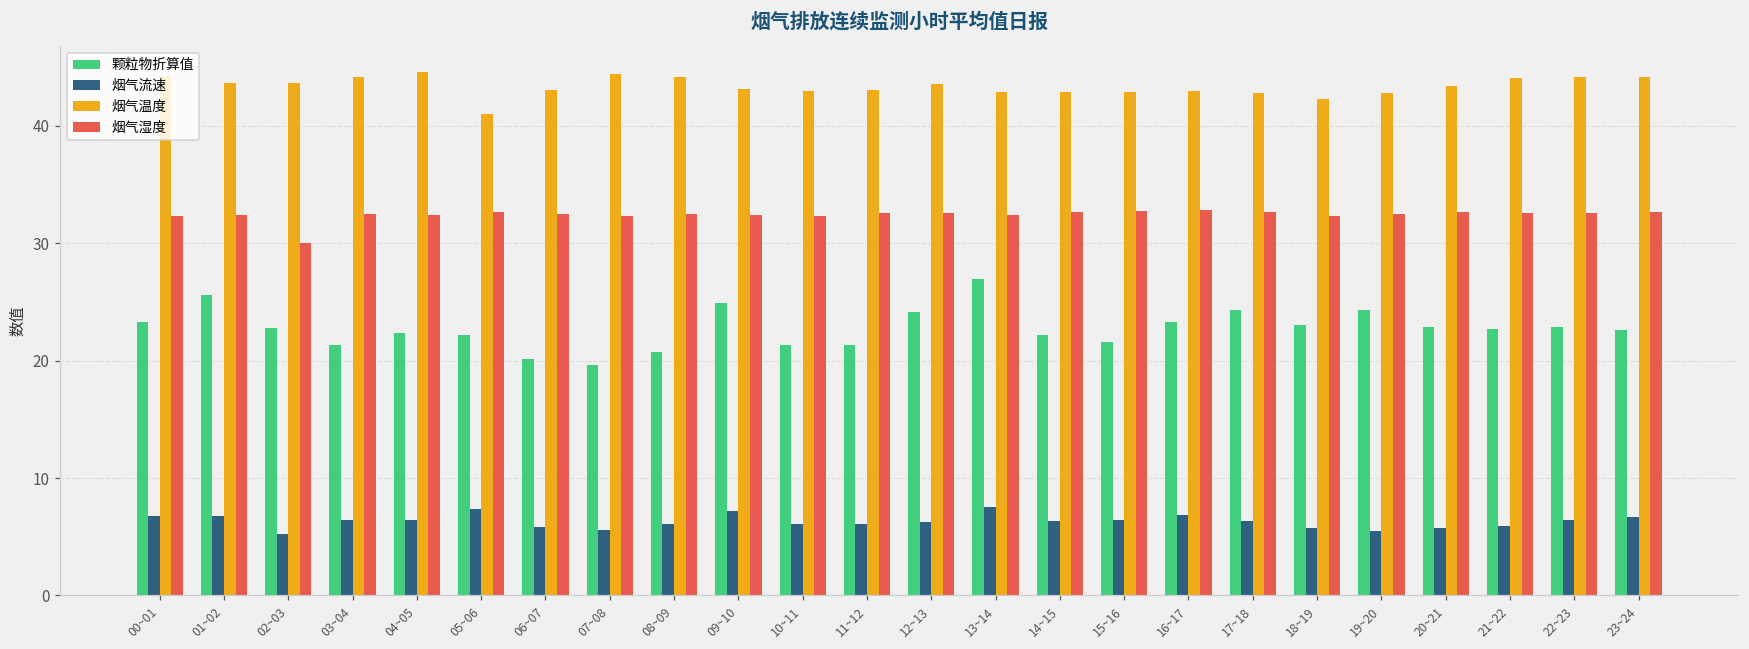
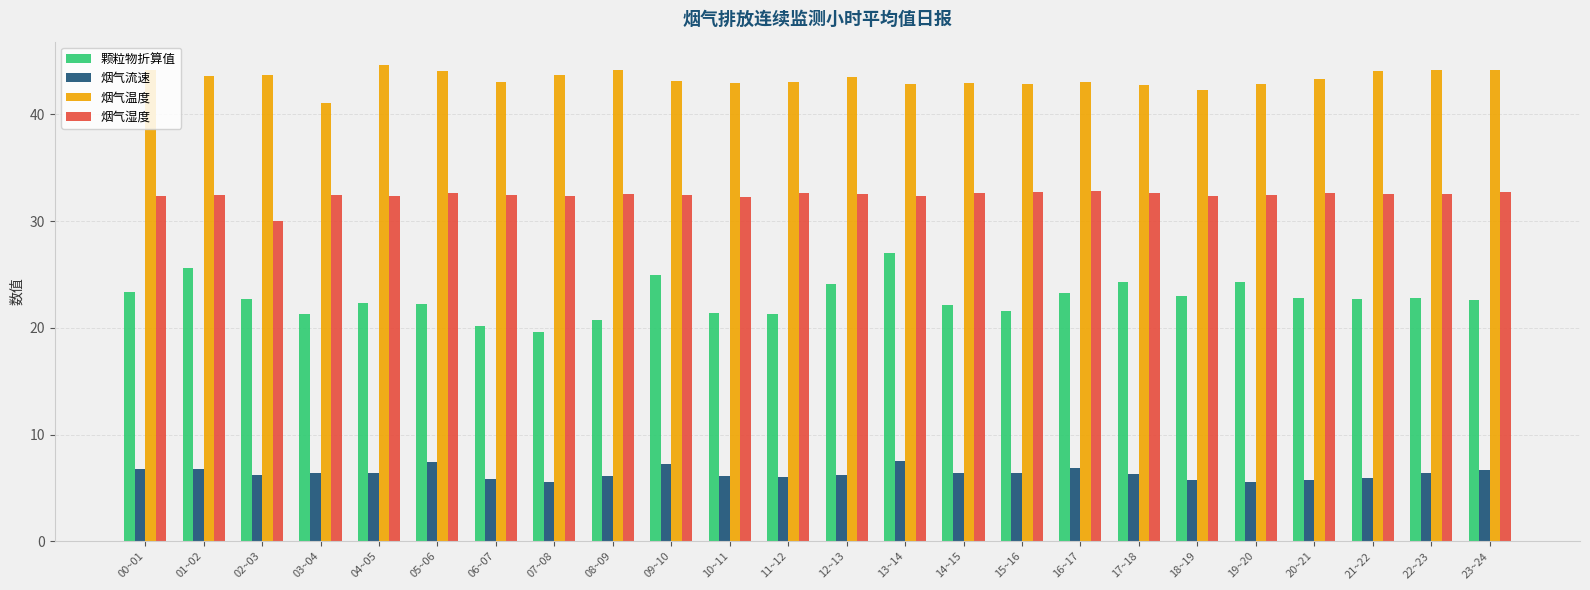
烟气流速, 02~03: 5.2 -> 6.2
烟气温度, 03~04: 44.2 -> 41.1
烟气温度, 05~06: 41.0 -> 44.1
烟气温度, 07~08: 44.5 -> 43.7
